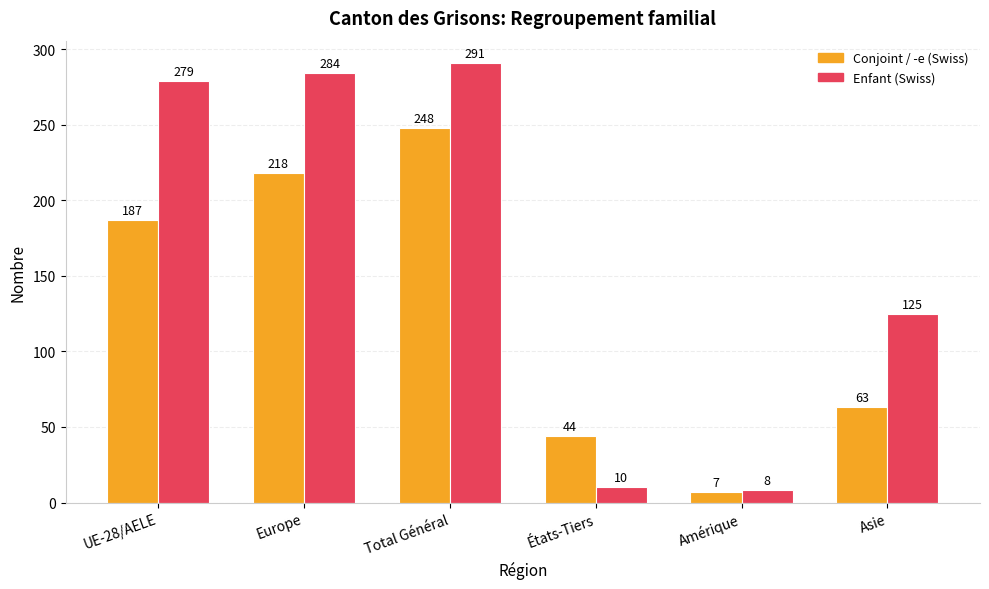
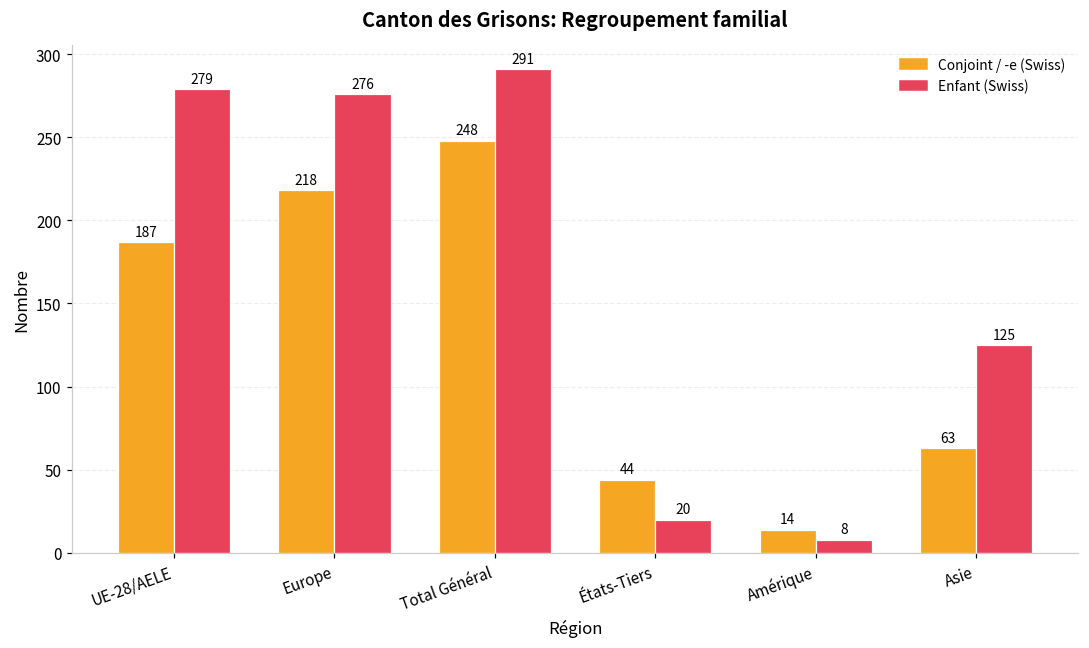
Enfant (Swiss), Europe: 284 -> 276
Enfant (Swiss), États-Tiers: 10 -> 20
Conjoint / -e (Swiss), Amérique: 7 -> 14
